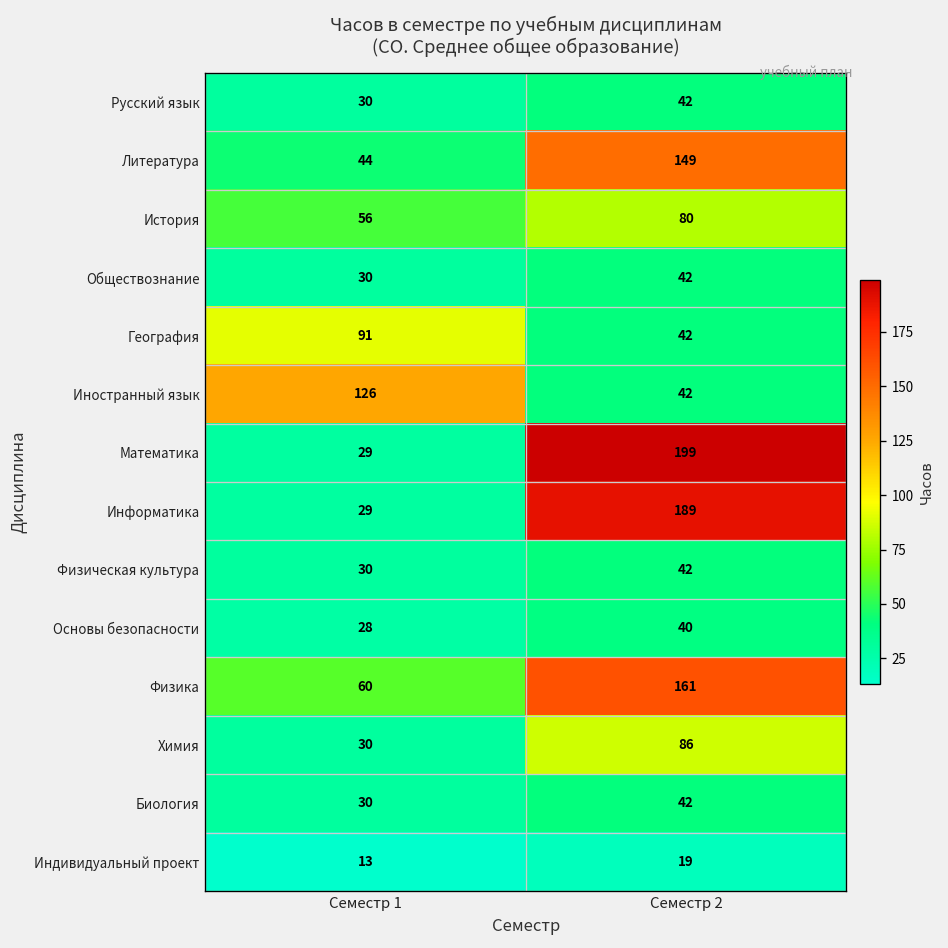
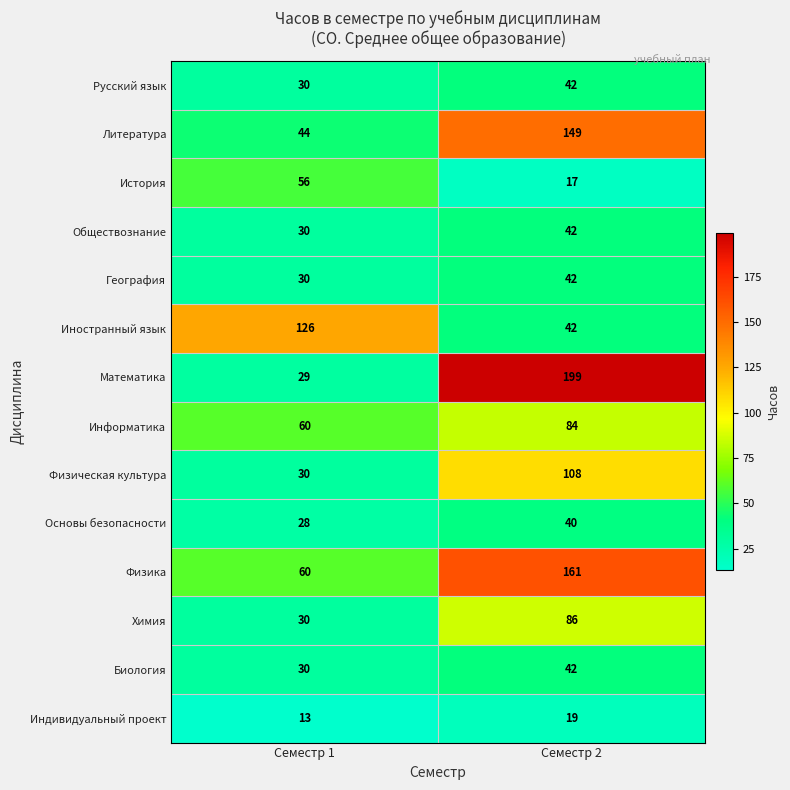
История, Семестр 2: 80 -> 17
География, Семестр 1: 91 -> 30
Информатика, Семестр 1: 29 -> 60
Информатика, Семестр 2: 189 -> 84
Физическая культура, Семестр 2: 42 -> 108
